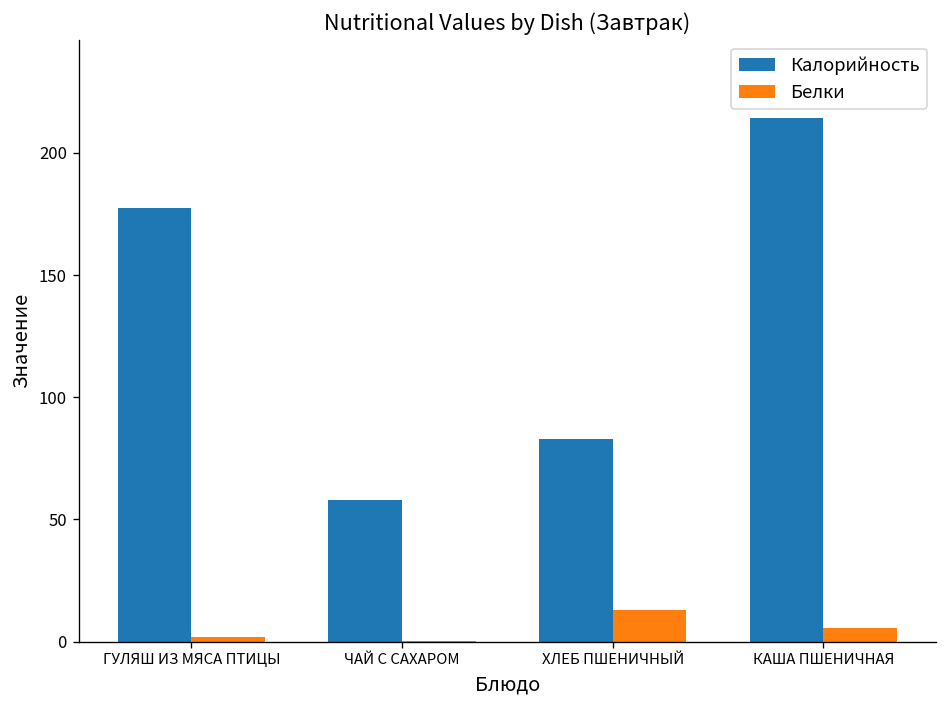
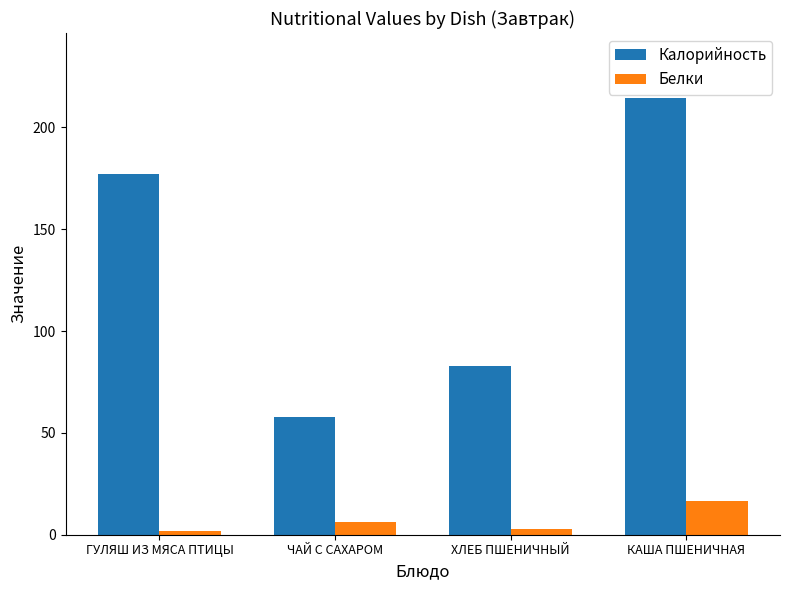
Белки, ЧАЙ С САХАРОМ: 0 -> 6
Белки, ХЛЕБ ПШЕНИЧНЫЙ: 13 -> 3
Белки, КАША ПШЕНИЧНАЯ: 5 -> 16
